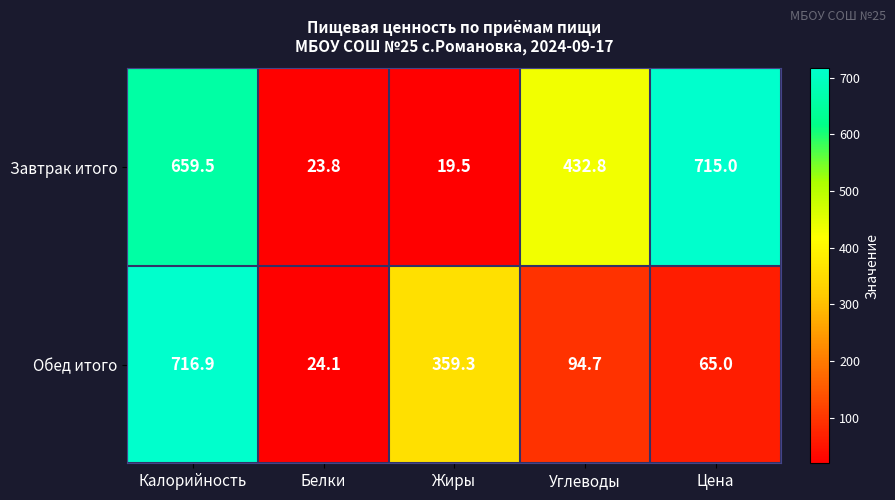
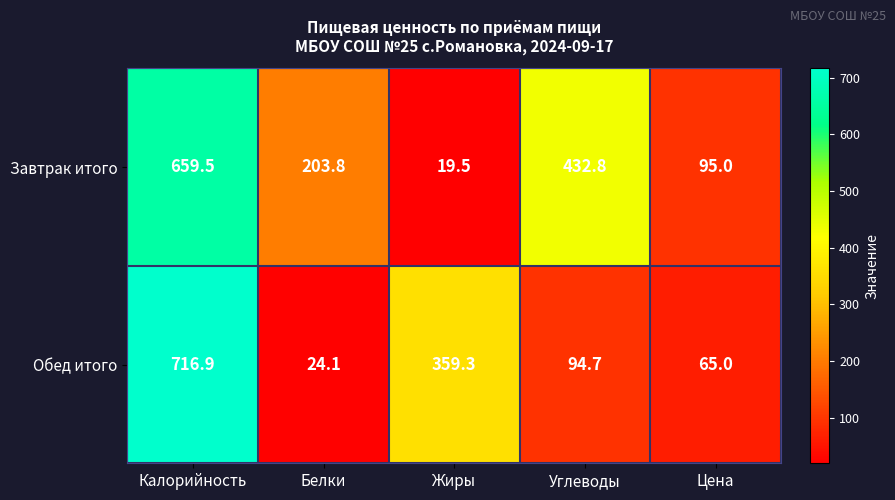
Завтрак итого, Белки: 23.8 -> 203.8
Завтрак итого, Цена: 715.0 -> 95.0
